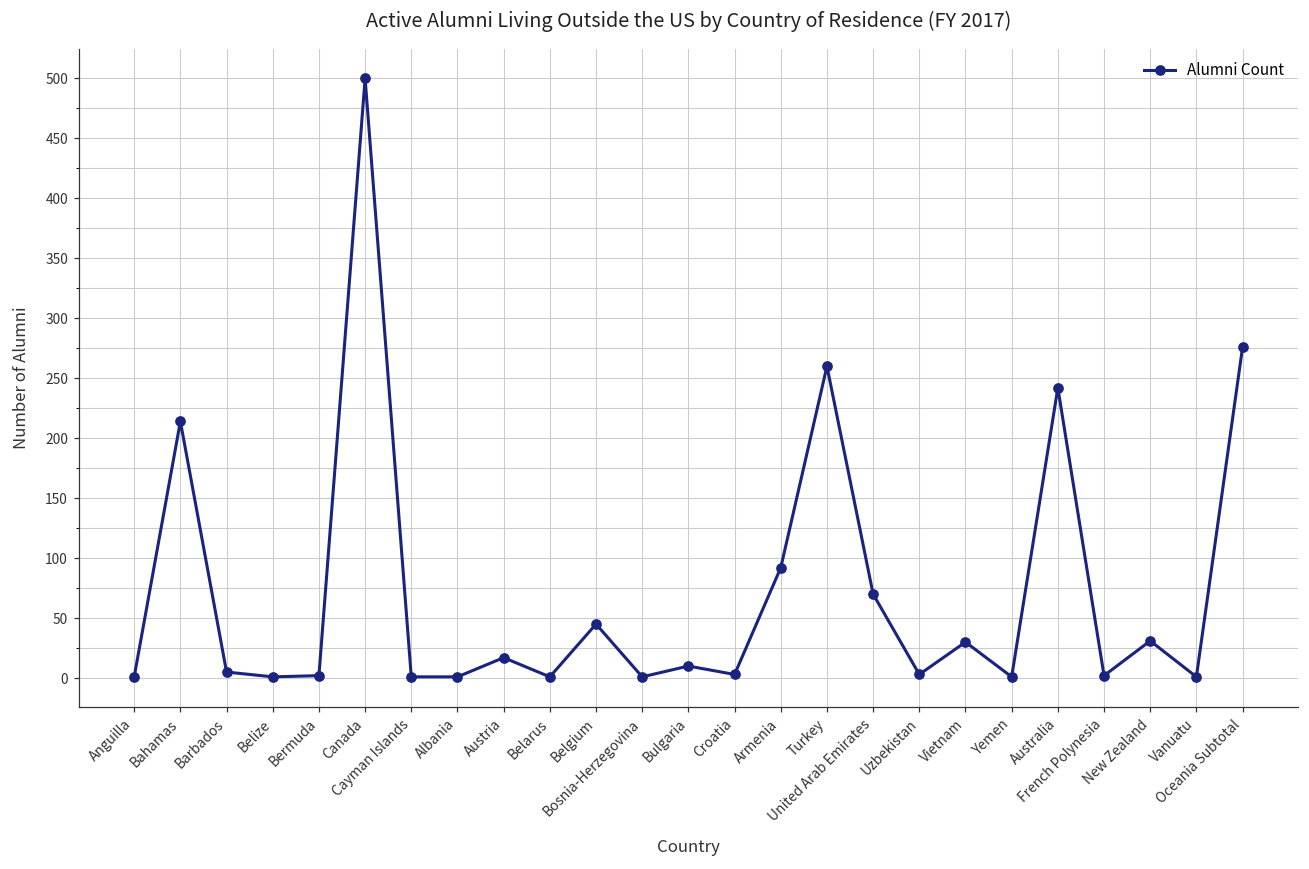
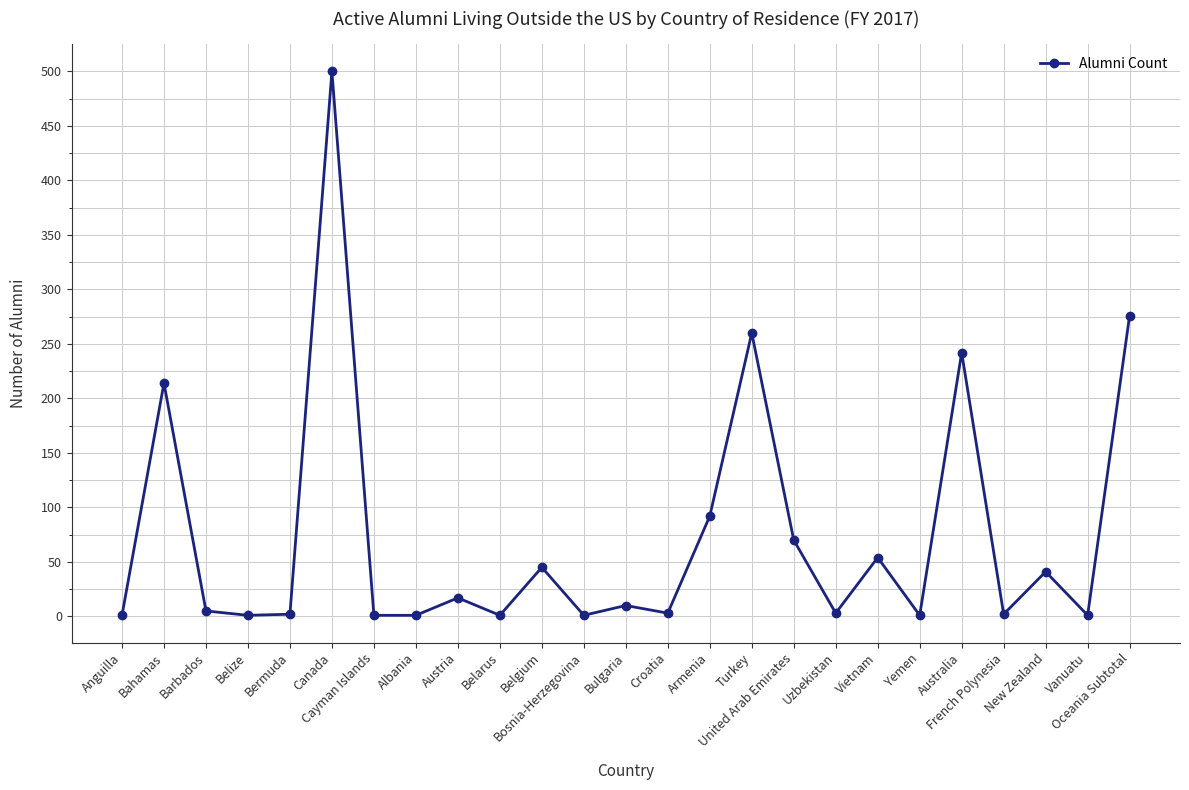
Vietnam: 30 -> 54
New Zealand: 31 -> 41
